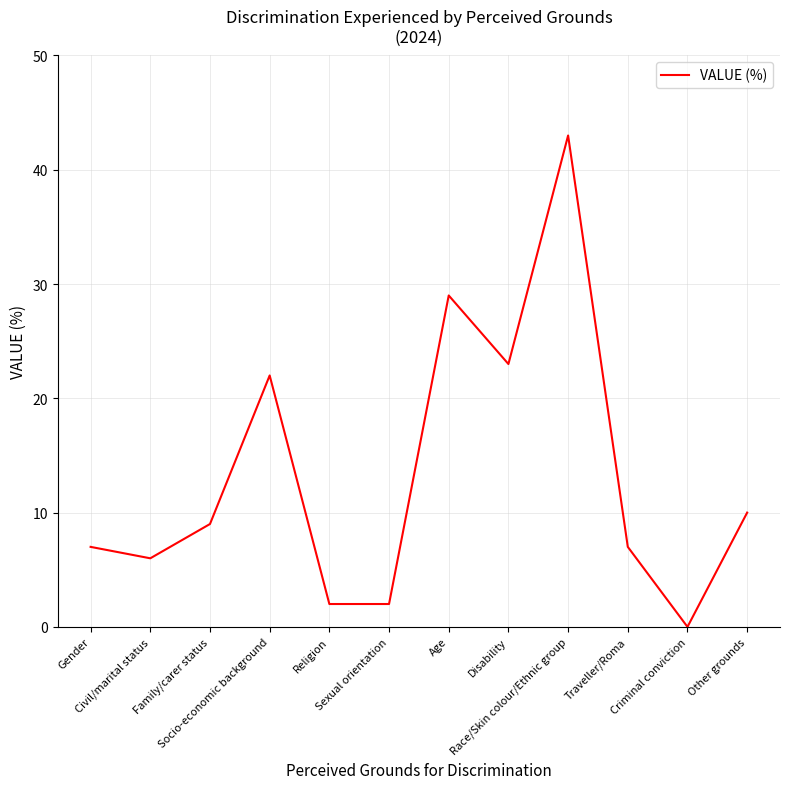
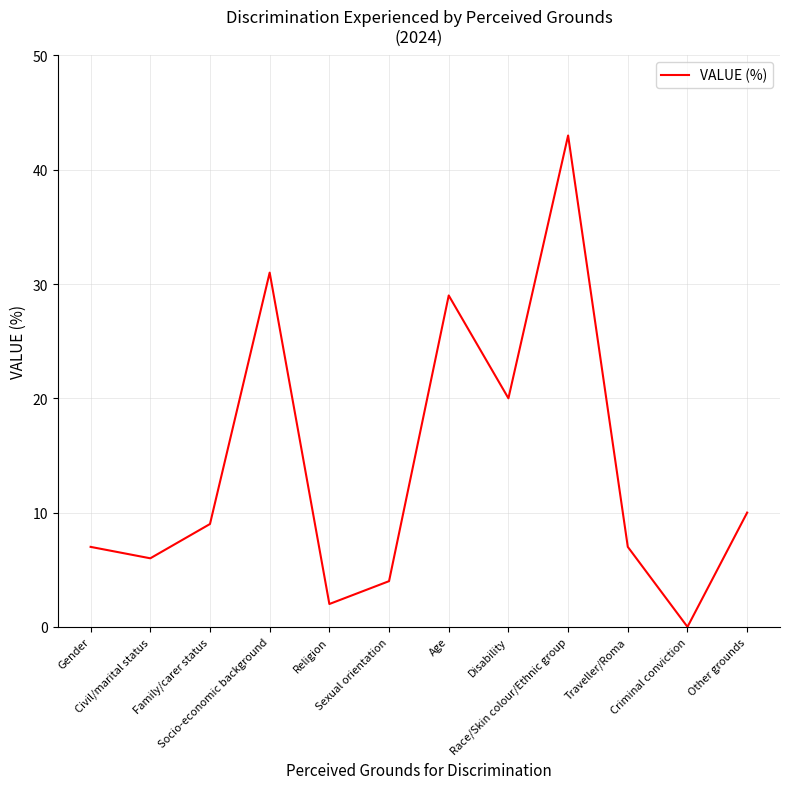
Socio-economic background: 22 -> 31
Sexual orientation: 2 -> 4
Disability: 23 -> 20
